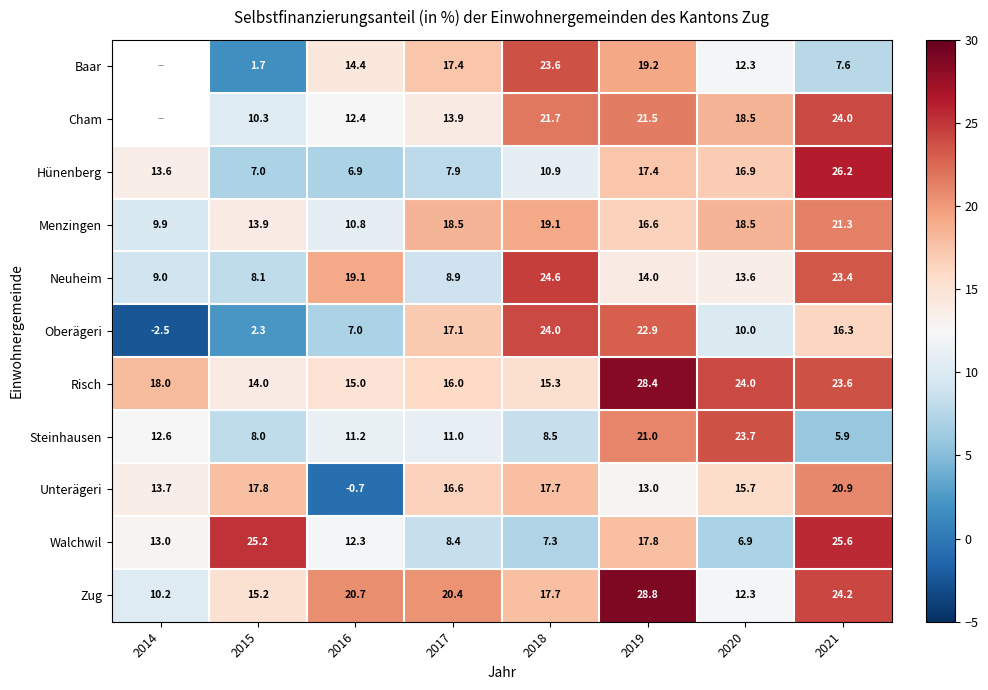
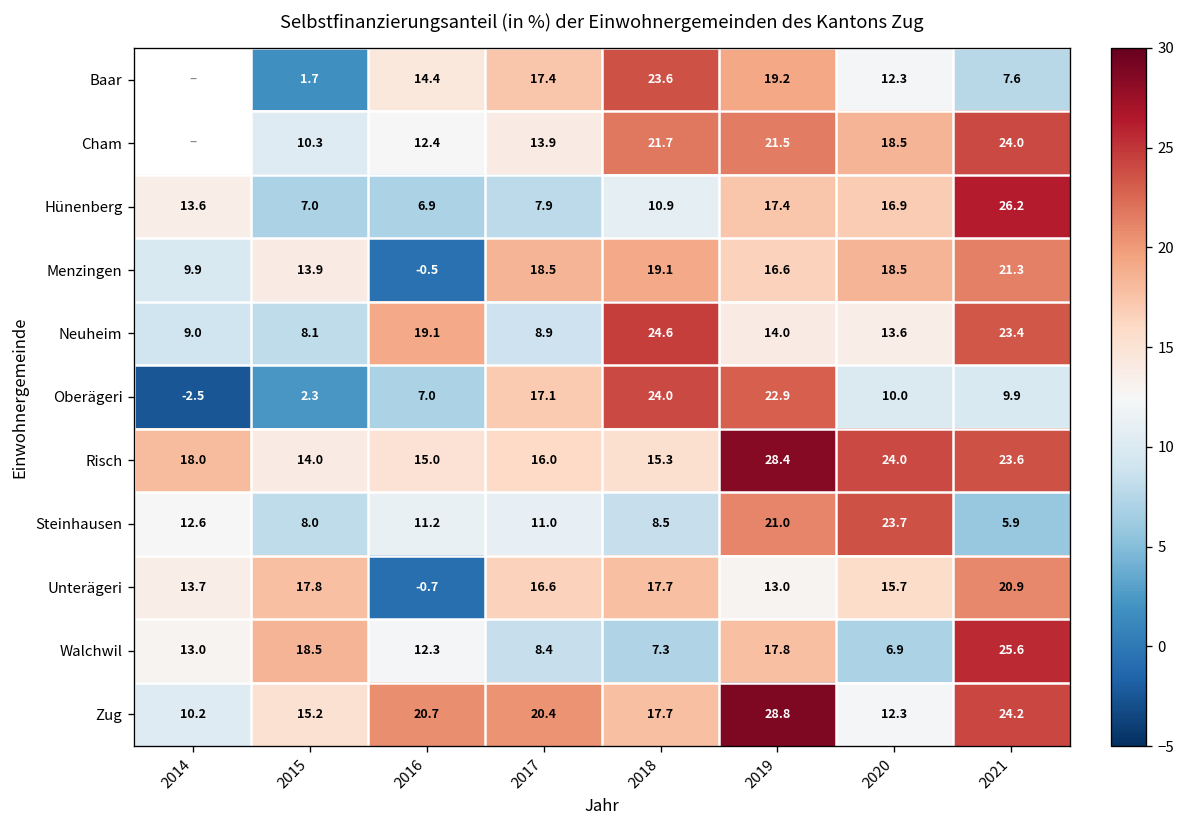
Menzingen, 2016: 10.8 -> -0.5
Oberägeri, 2021: 16.3 -> 9.9
Walchwil, 2015: 25.2 -> 18.5
